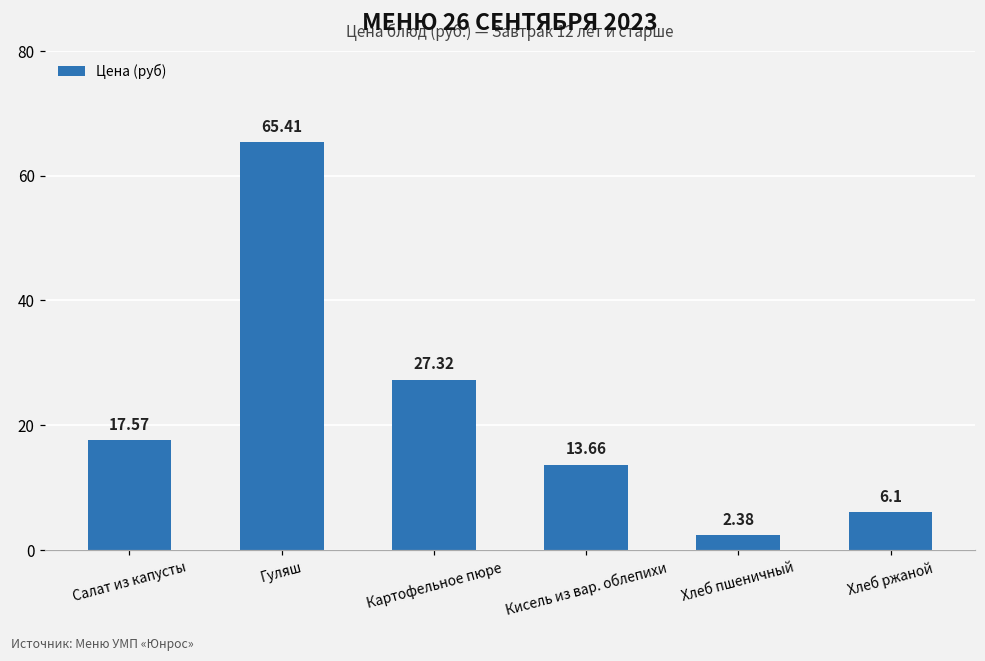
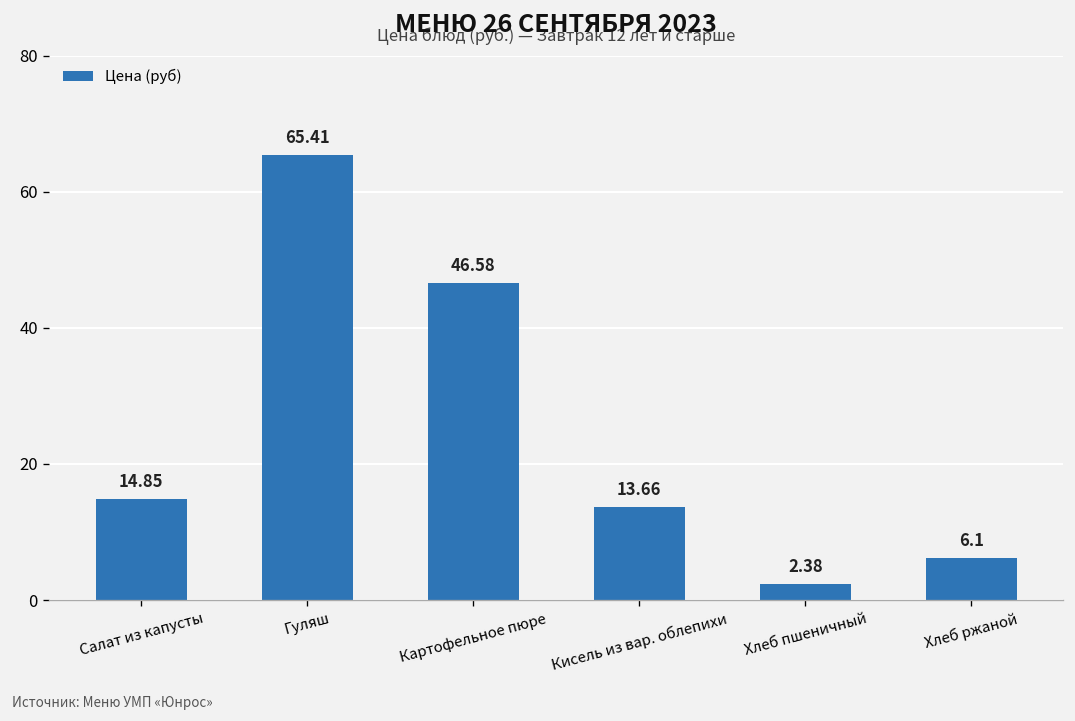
Салат из капусты: 17.57 -> 14.85
Картофельное пюре: 27.32 -> 46.58
